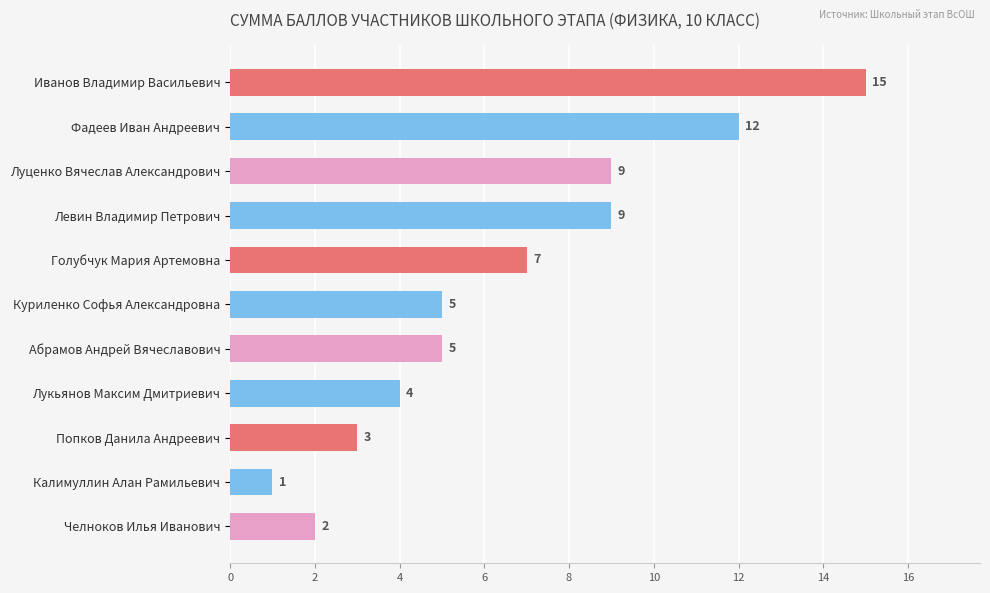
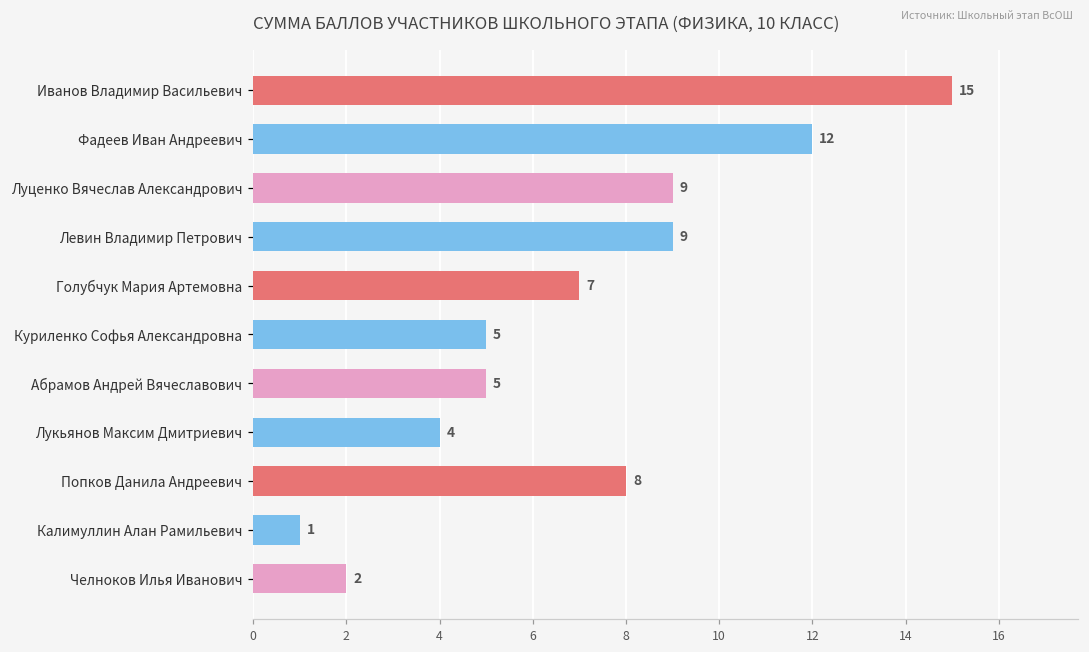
Попков Данила Андреевич: 3 -> 8
